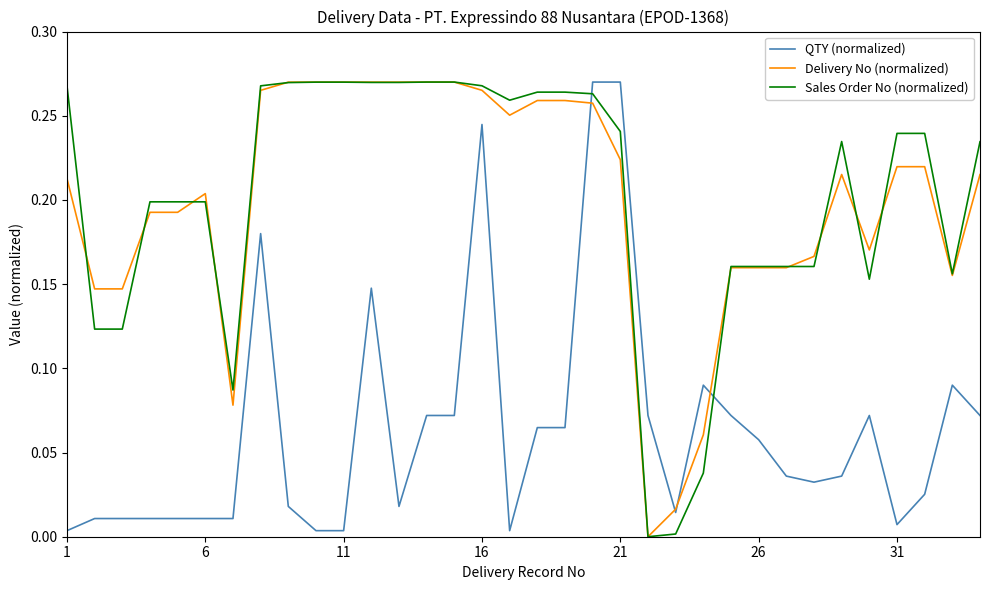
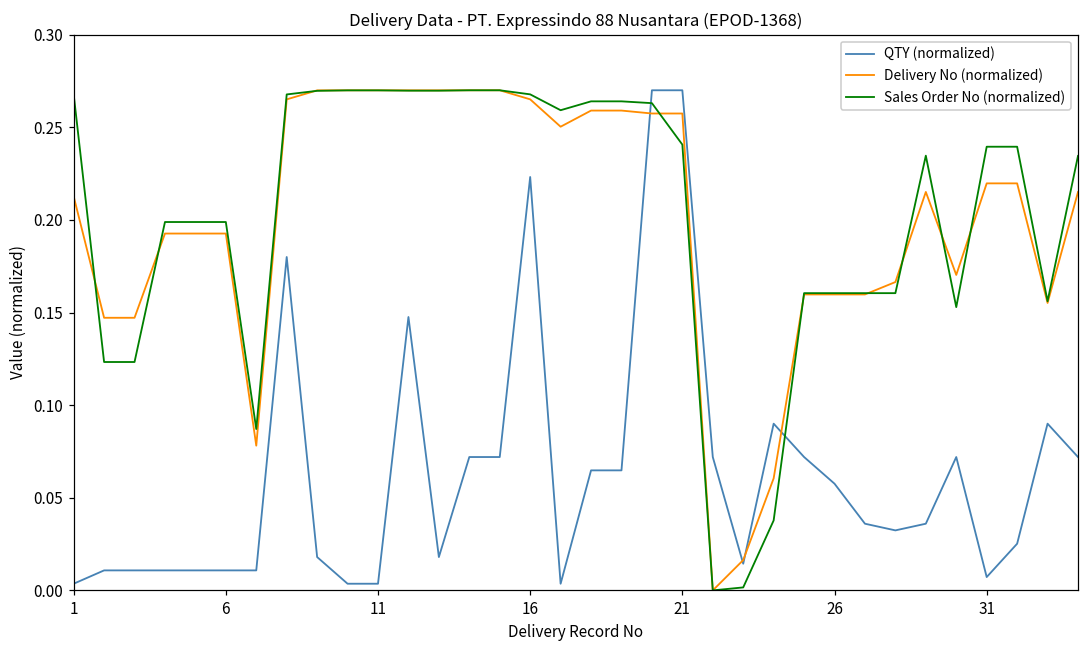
Delivery No (normalized), 6: 0.204 -> 0.193
QTY (normalized), 16: 0.245 -> 0.223
Delivery No (normalized), 21: 0.224 -> 0.257
